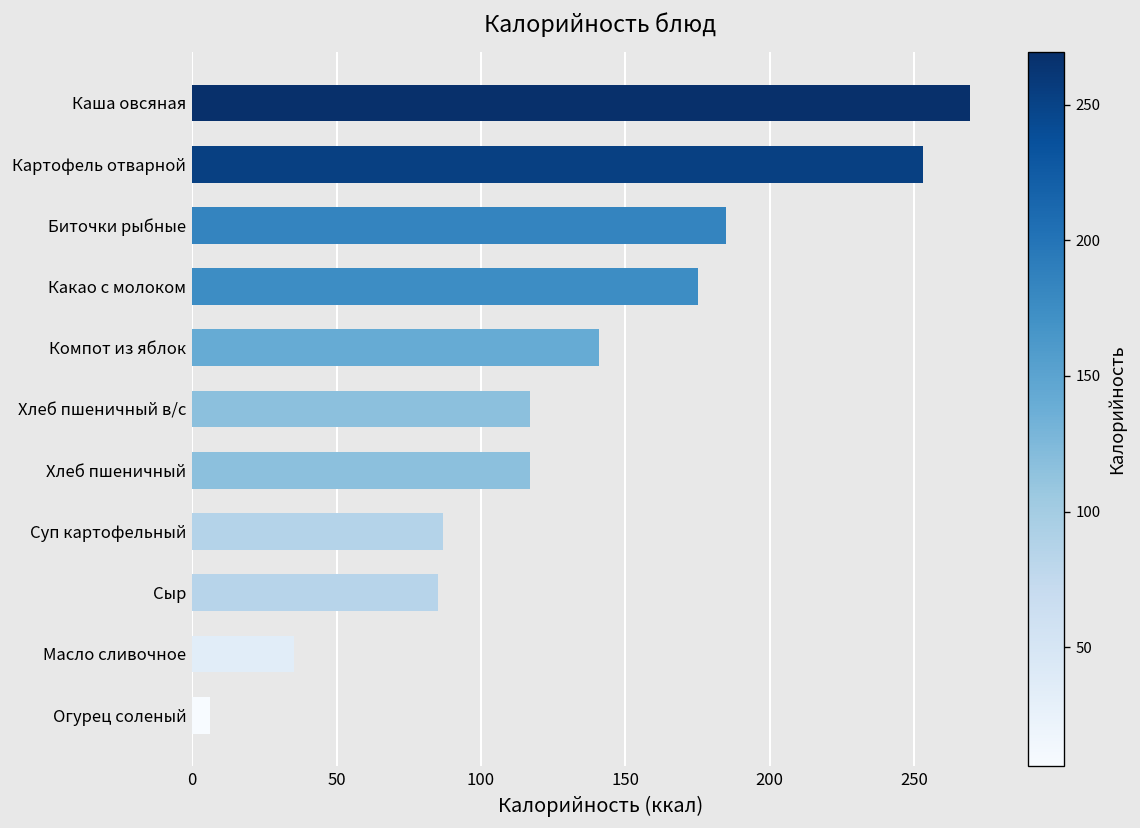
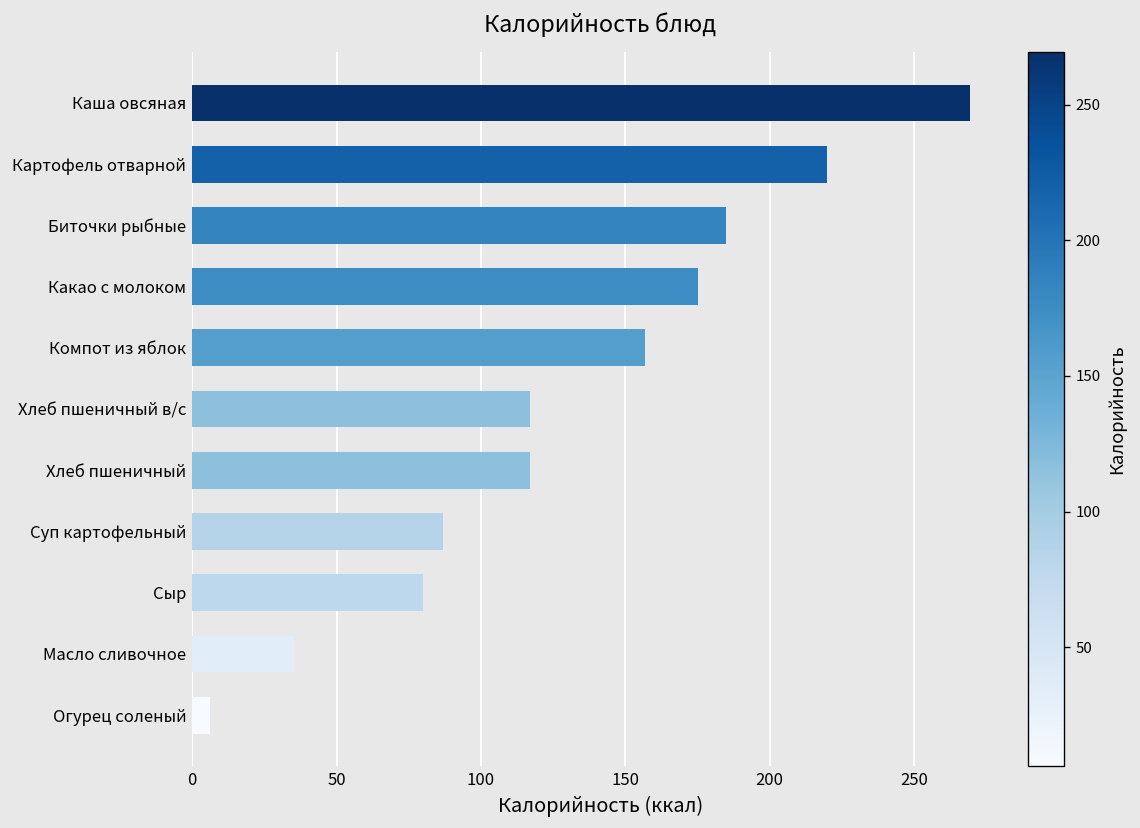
Картофель отварной: 253 -> 220
Компот из яблок: 141 -> 157
Сыр: 85 -> 80
